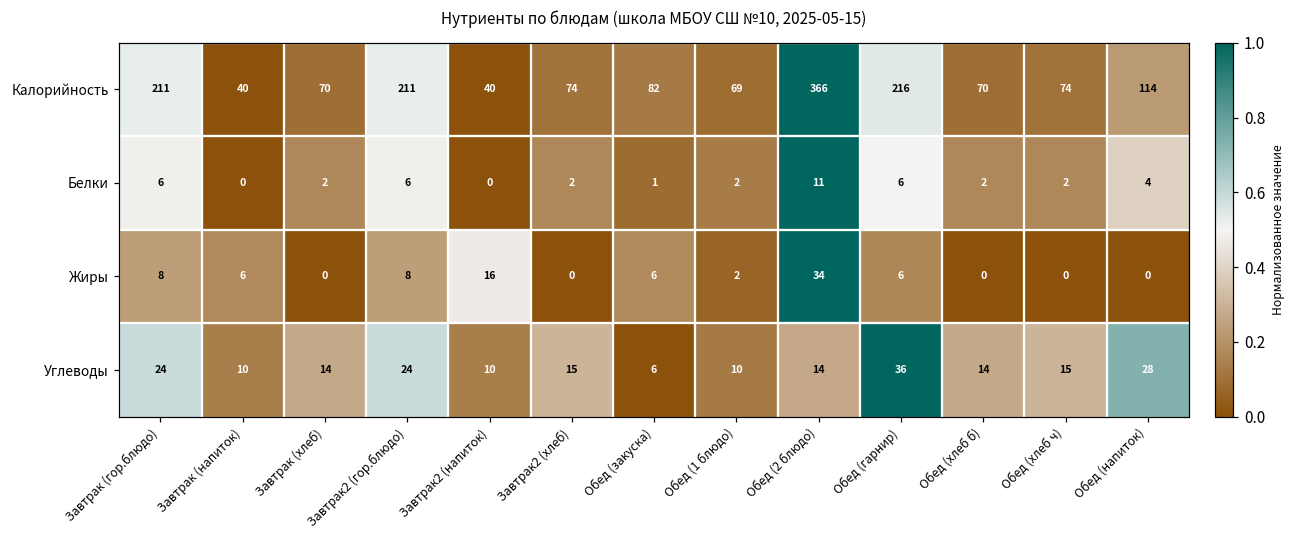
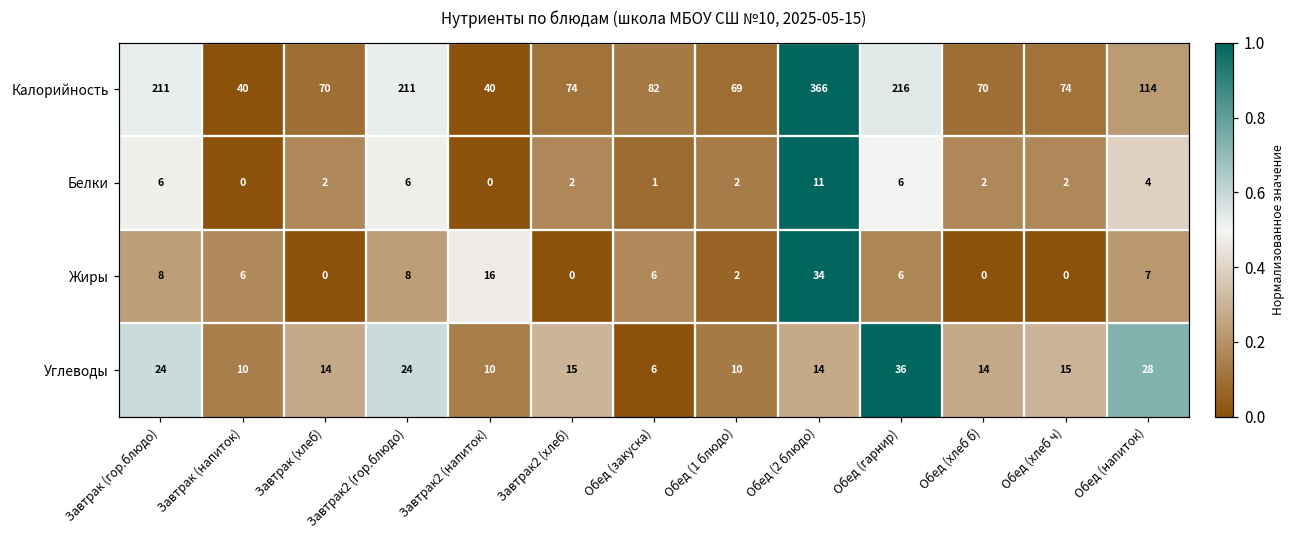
Жиры, Обед (напиток): 0 -> 7
